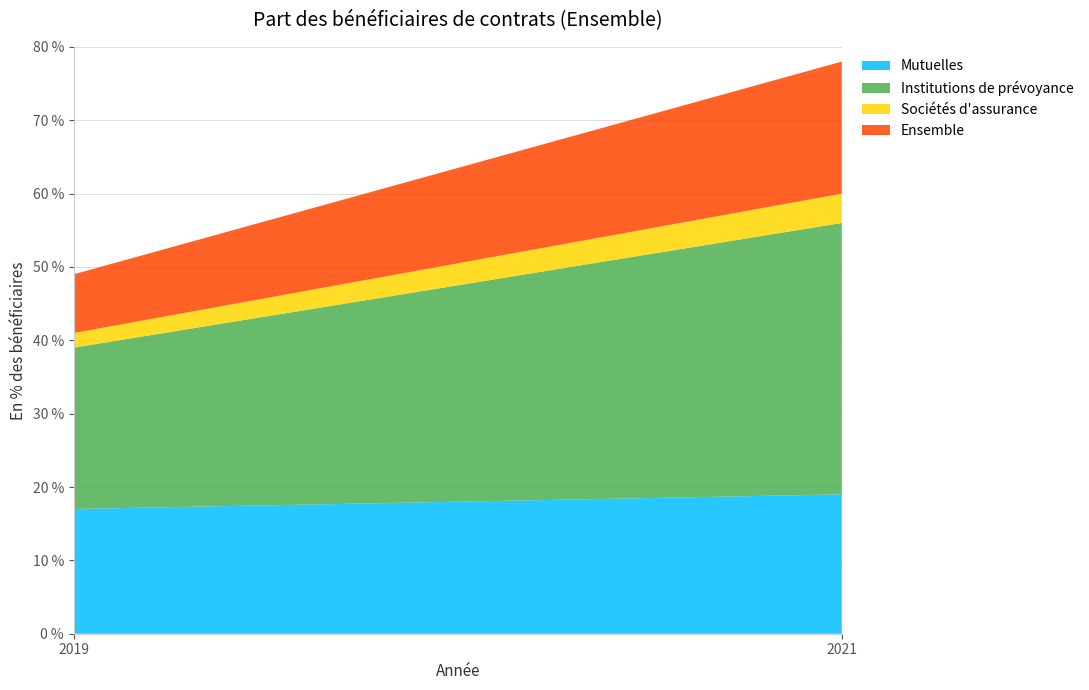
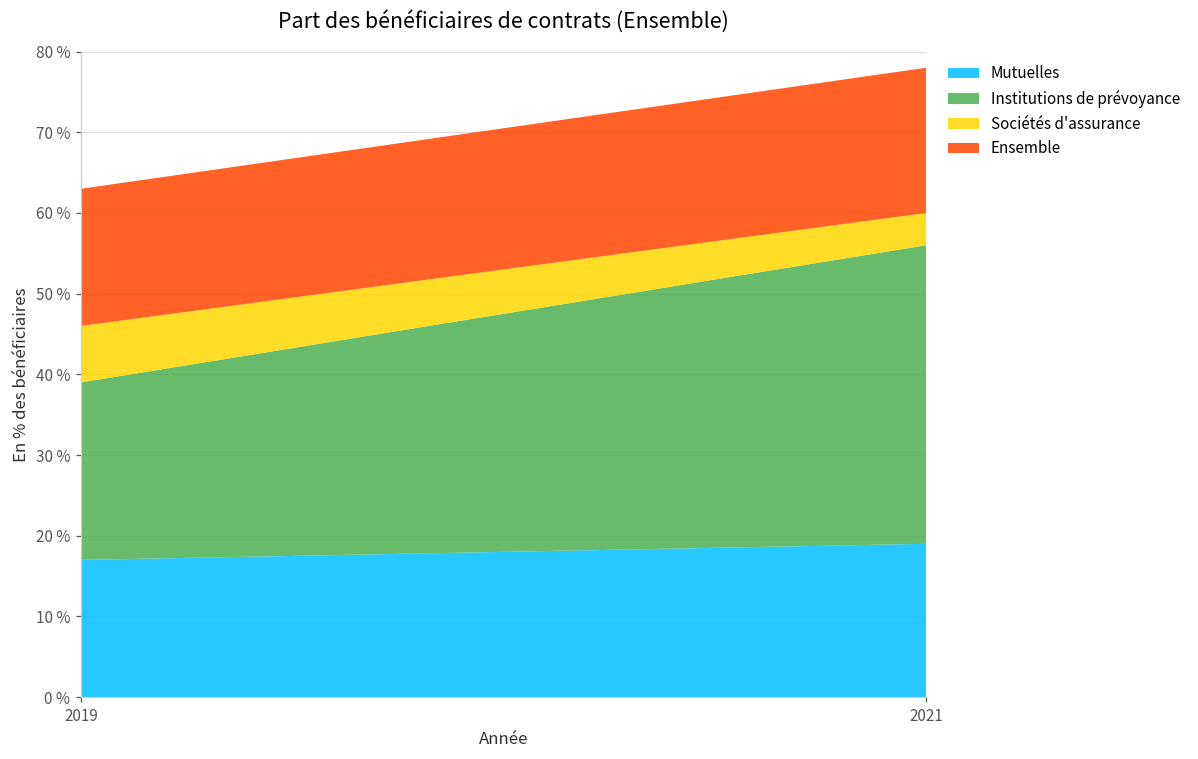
Sociétés d'assurance, 2019: 2 % -> 7 %
Ensemble, 2019: 8 % -> 17 %
